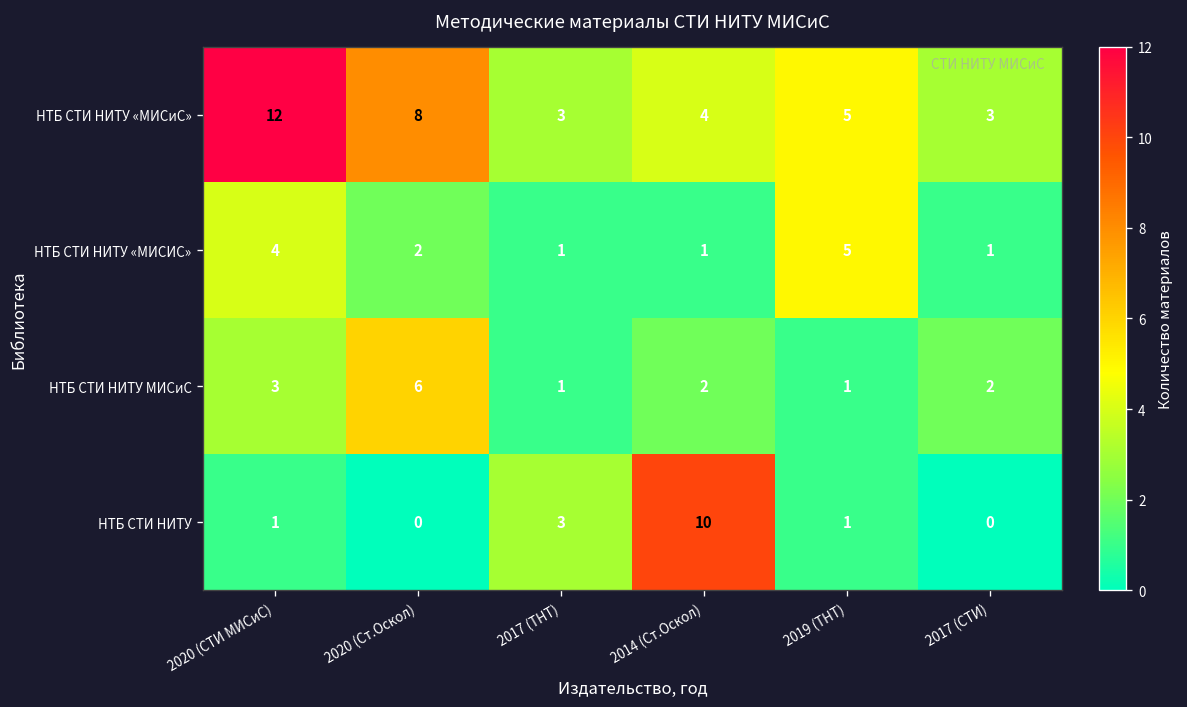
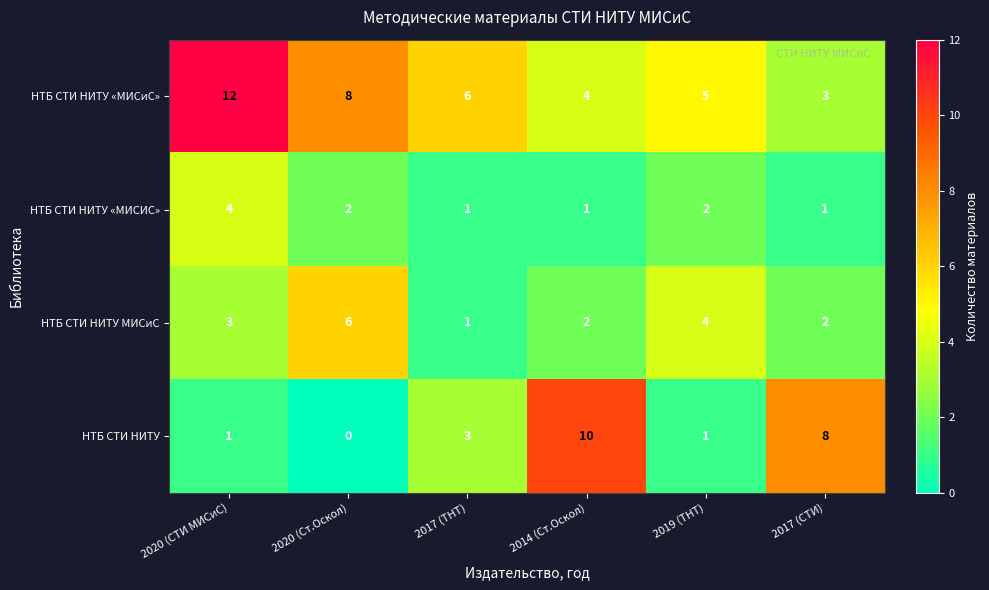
НТБ СТИ НИТУ «МИСиС», 2017 (ТНТ): 3 -> 6
НТБ СТИ НИТУ «МИСИС», 2019 (ТНТ): 5 -> 2
НТБ СТИ НИТУ МИСиС, 2019 (ТНТ): 1 -> 4
НТБ СТИ НИТУ, 2017 (СТИ): 0 -> 8
